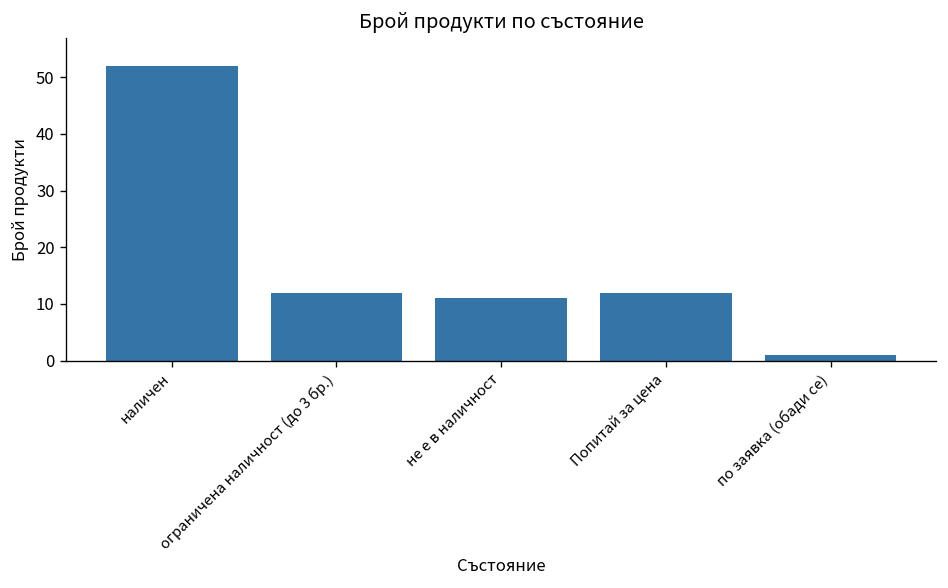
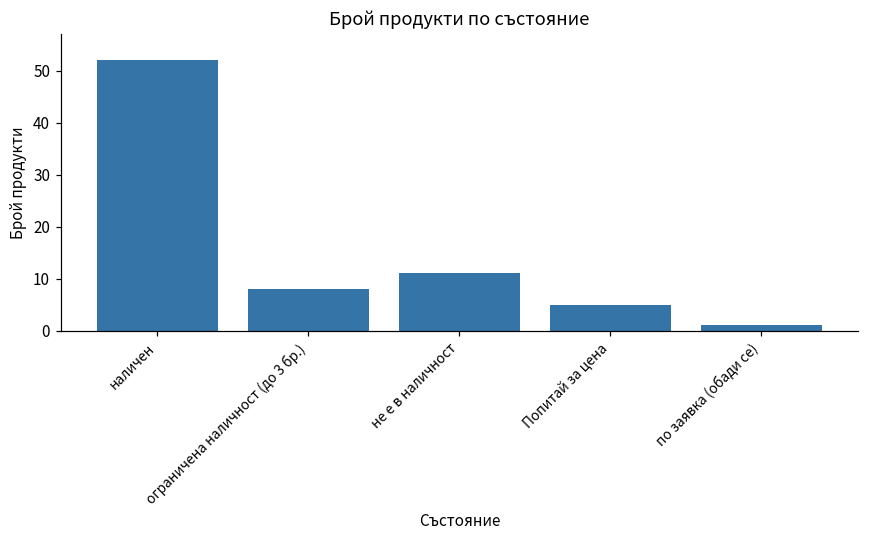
ограничена наличност (до 3 бр.): 12 -> 8
Попитай за цена: 12 -> 5
